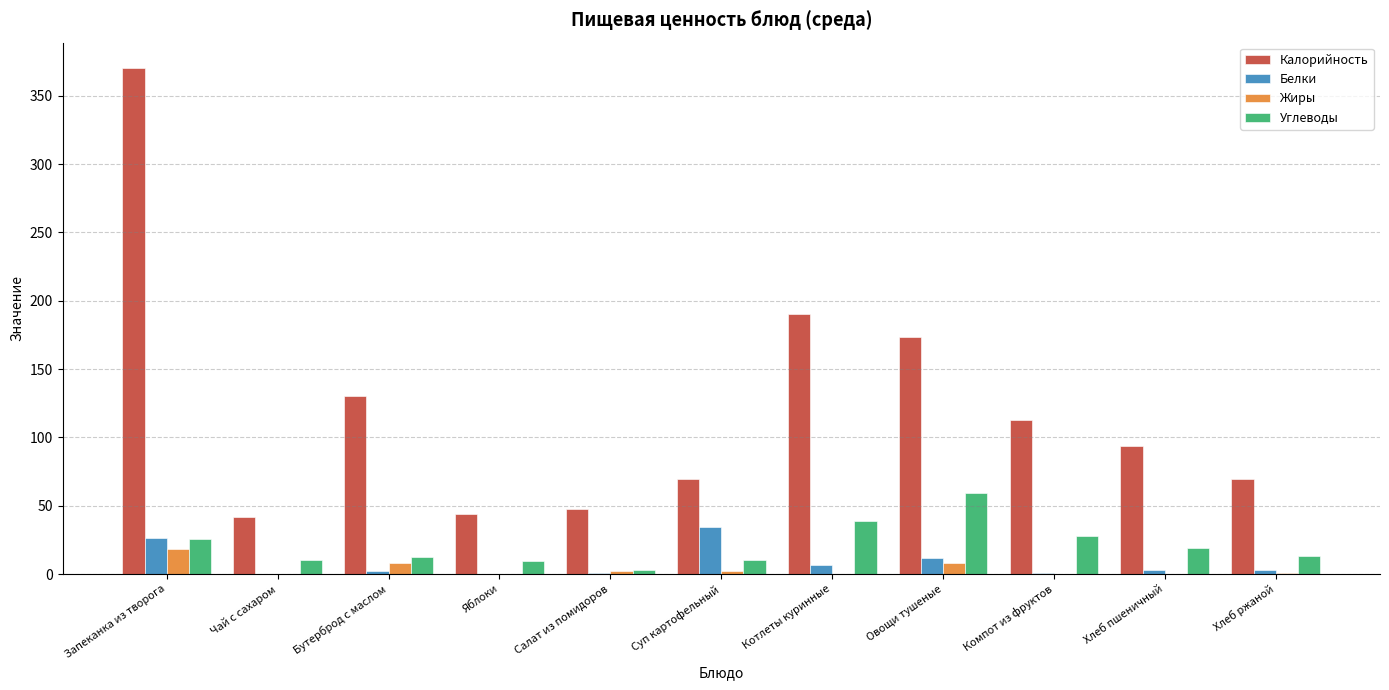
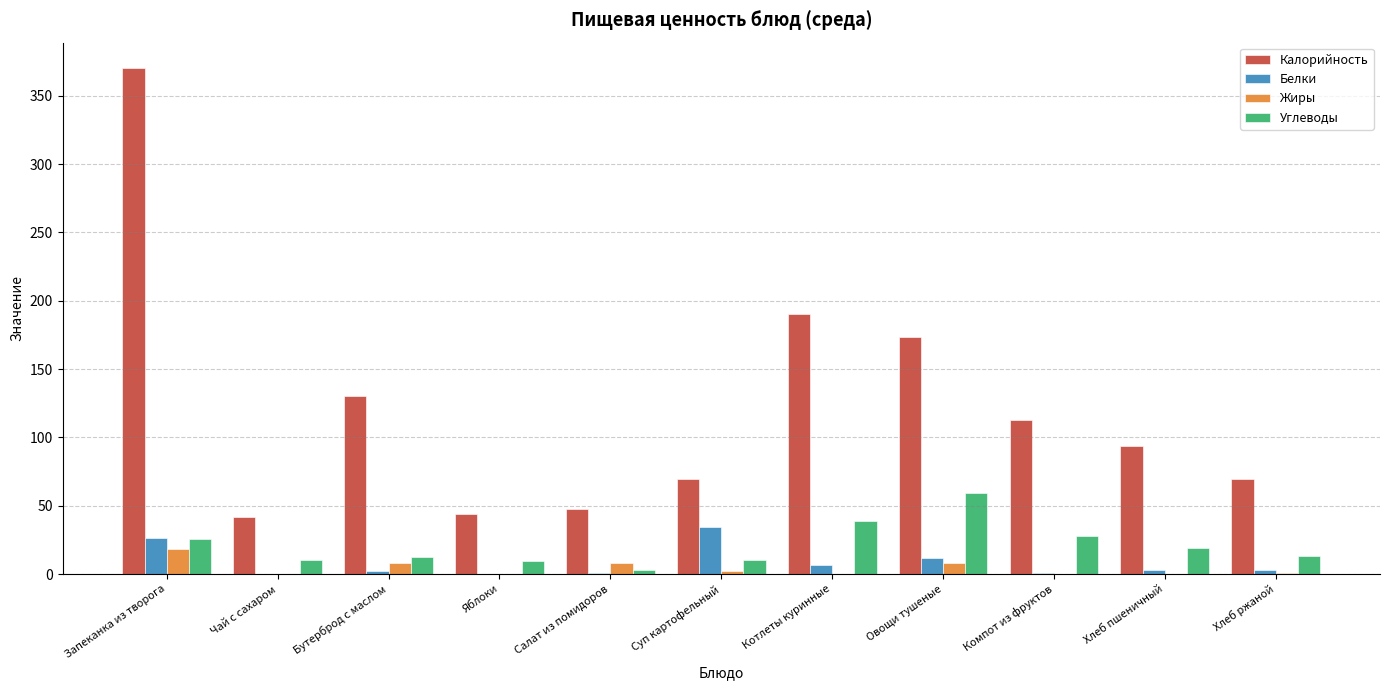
Жиры, Салат из помидоров: 2 -> 8
